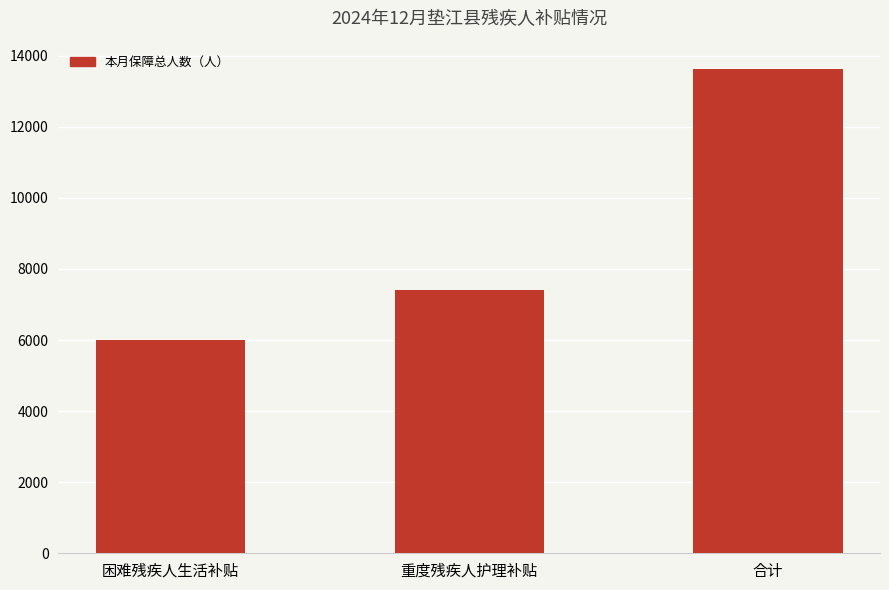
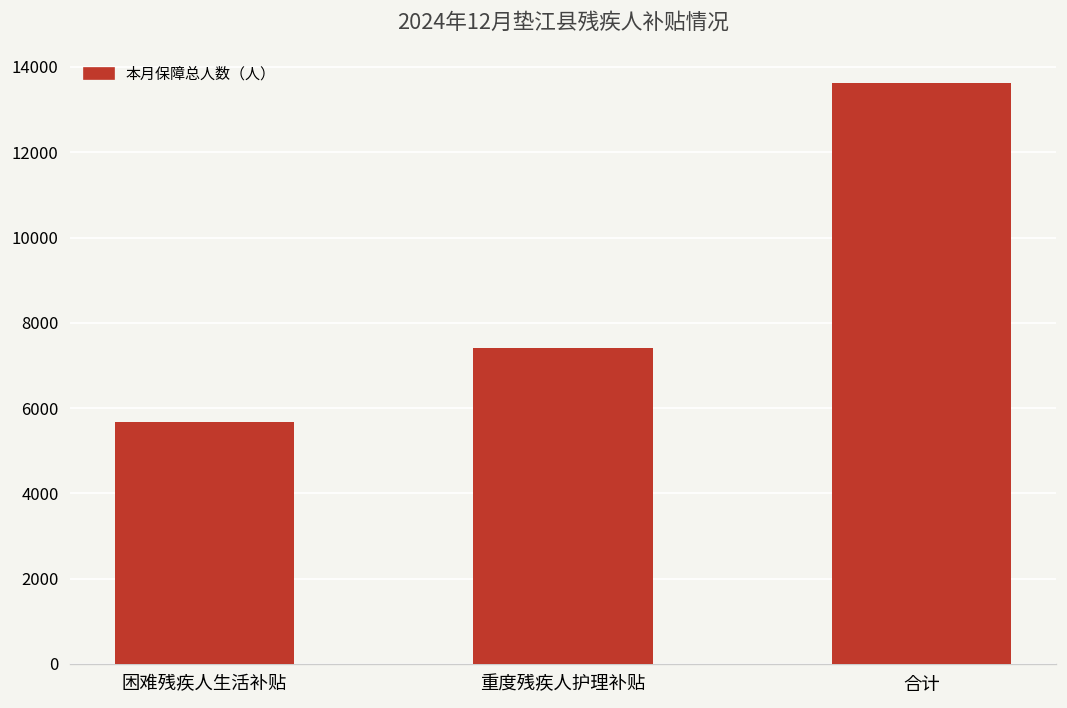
困难残疾人生活补贴: 6000 -> 5700
